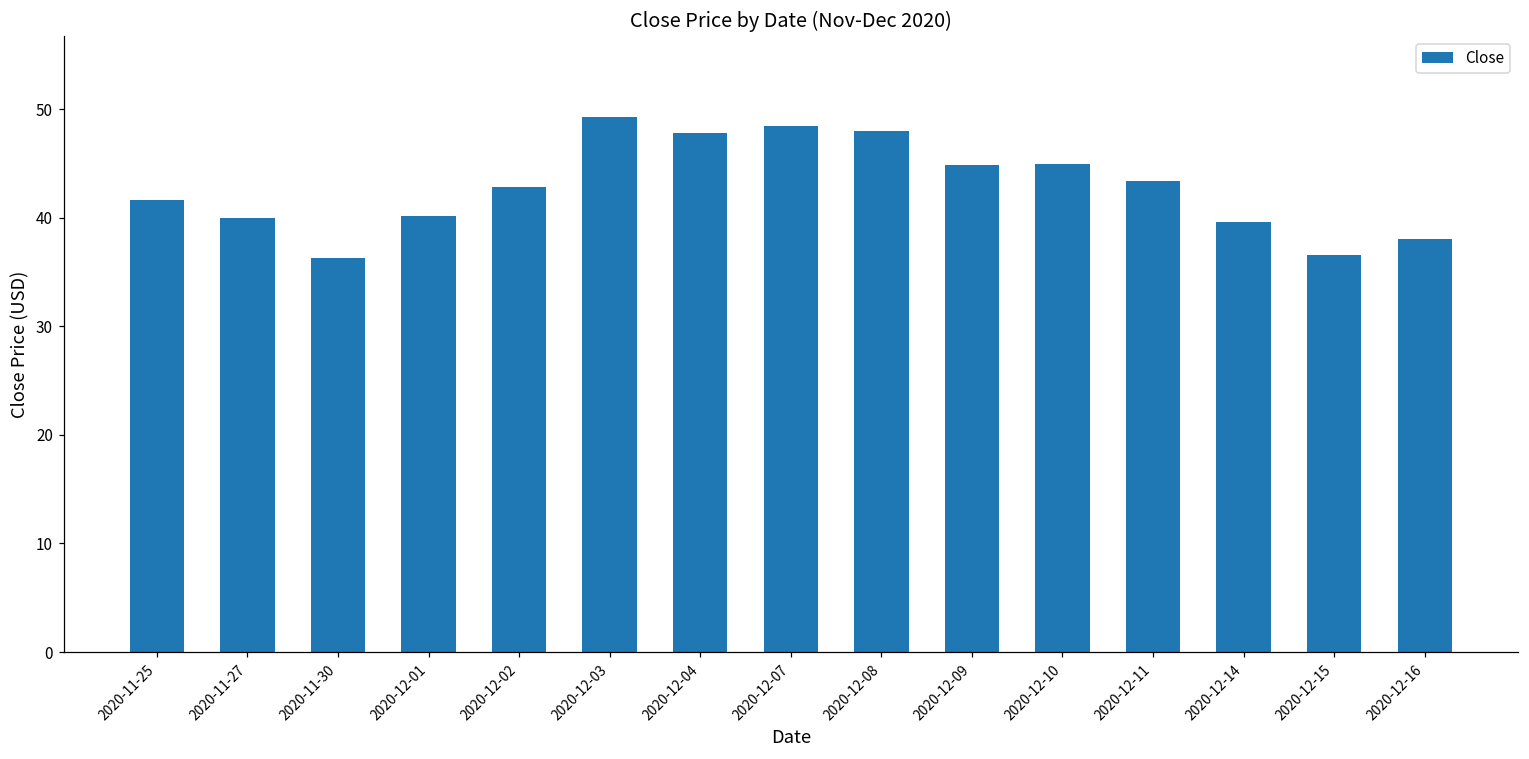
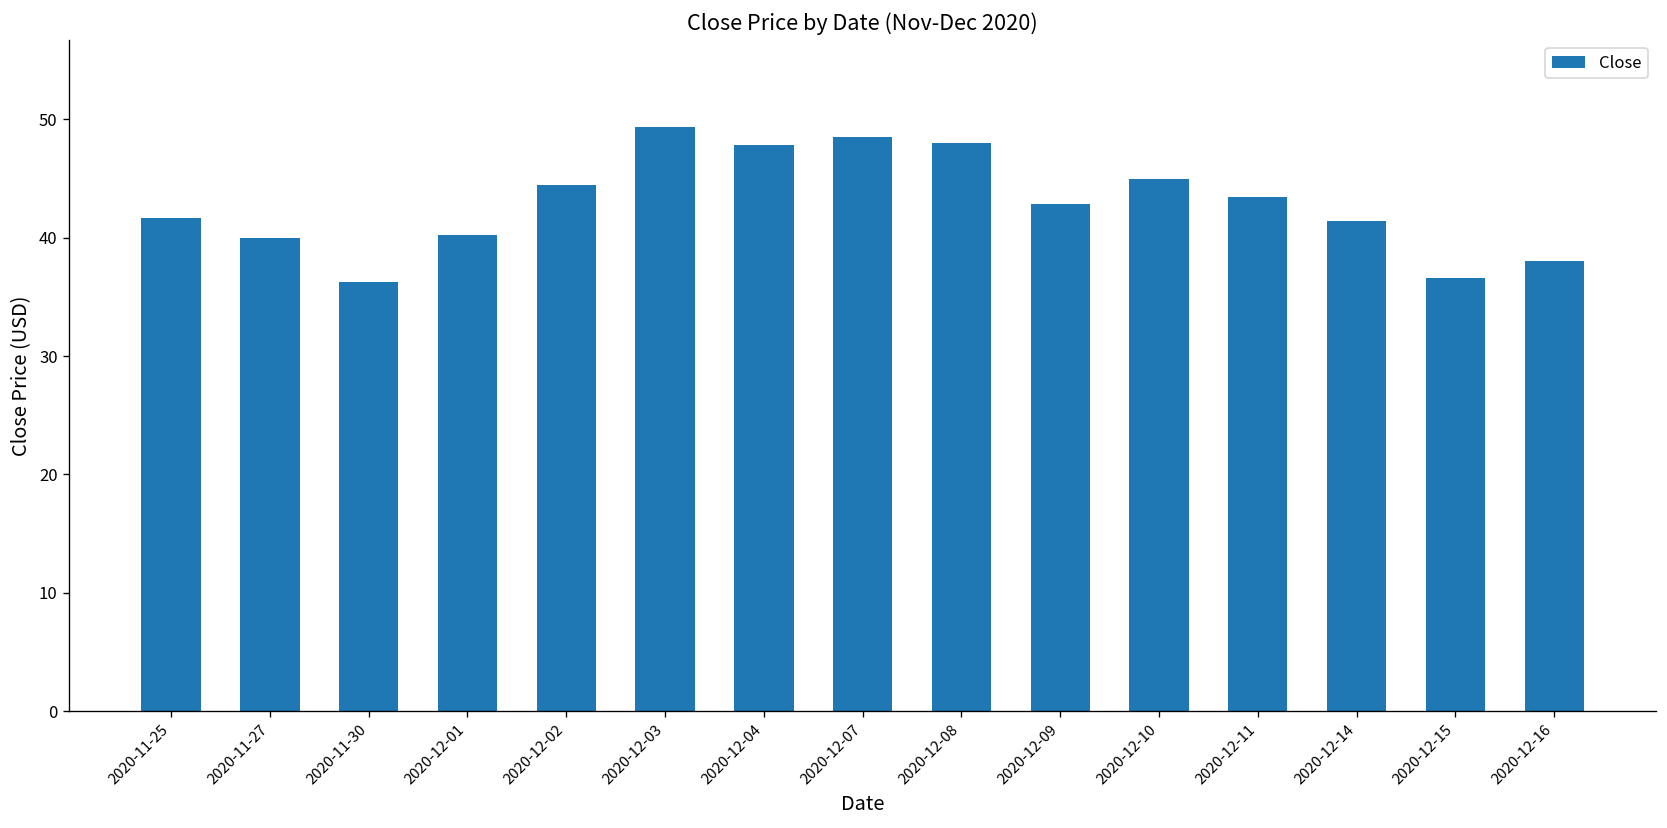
2020-12-02: 43 -> 44
2020-12-09: 45 -> 43
2020-12-14: 40 -> 41
